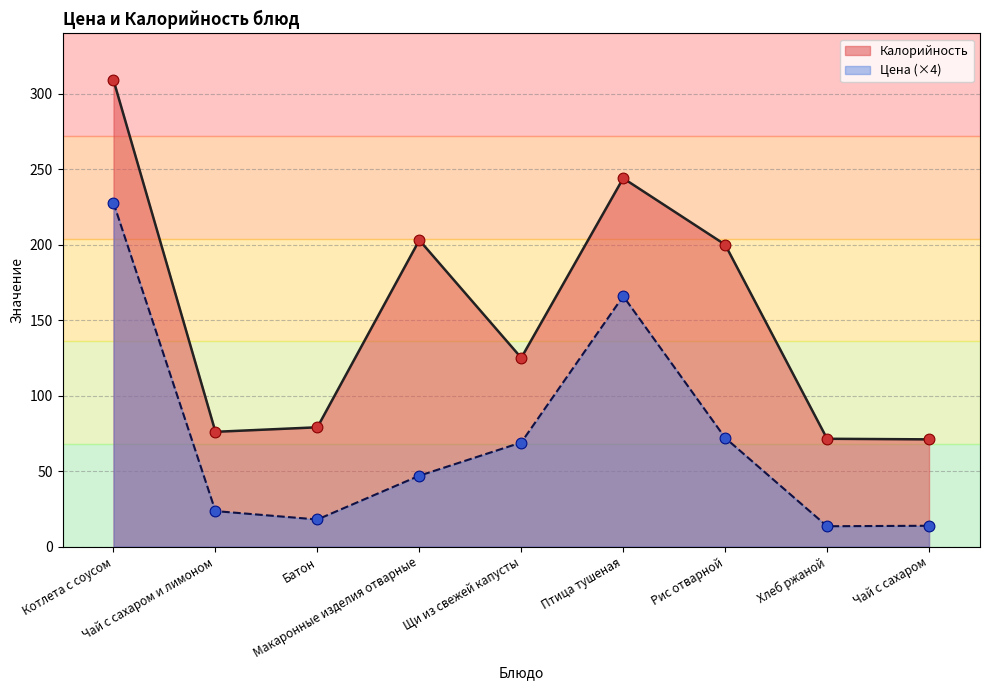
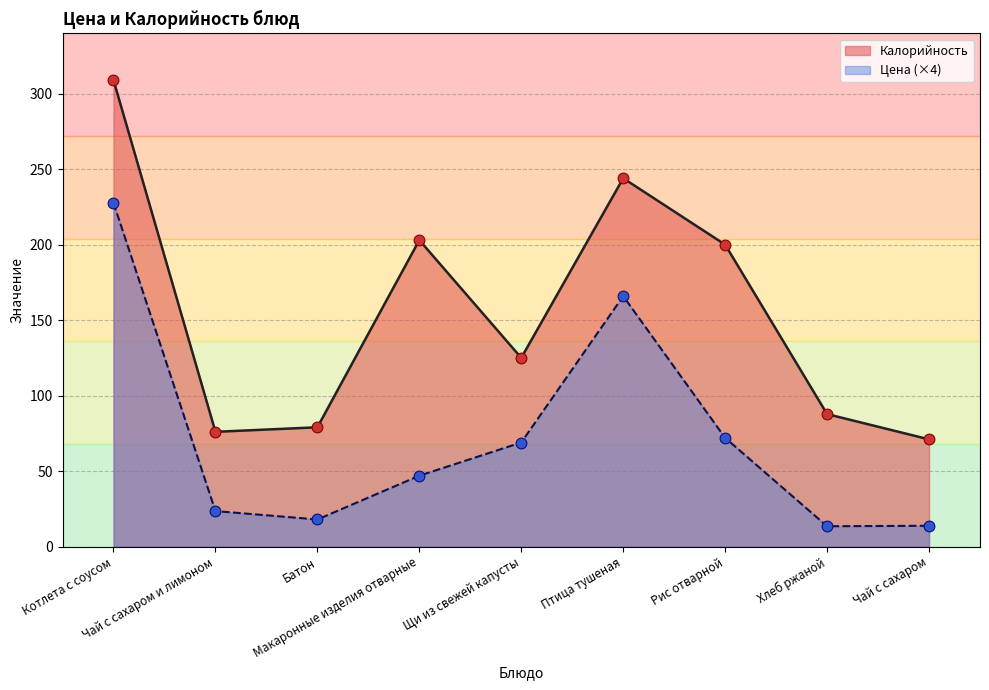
Калорийность, Хлеб ржаной: 71 -> 88
